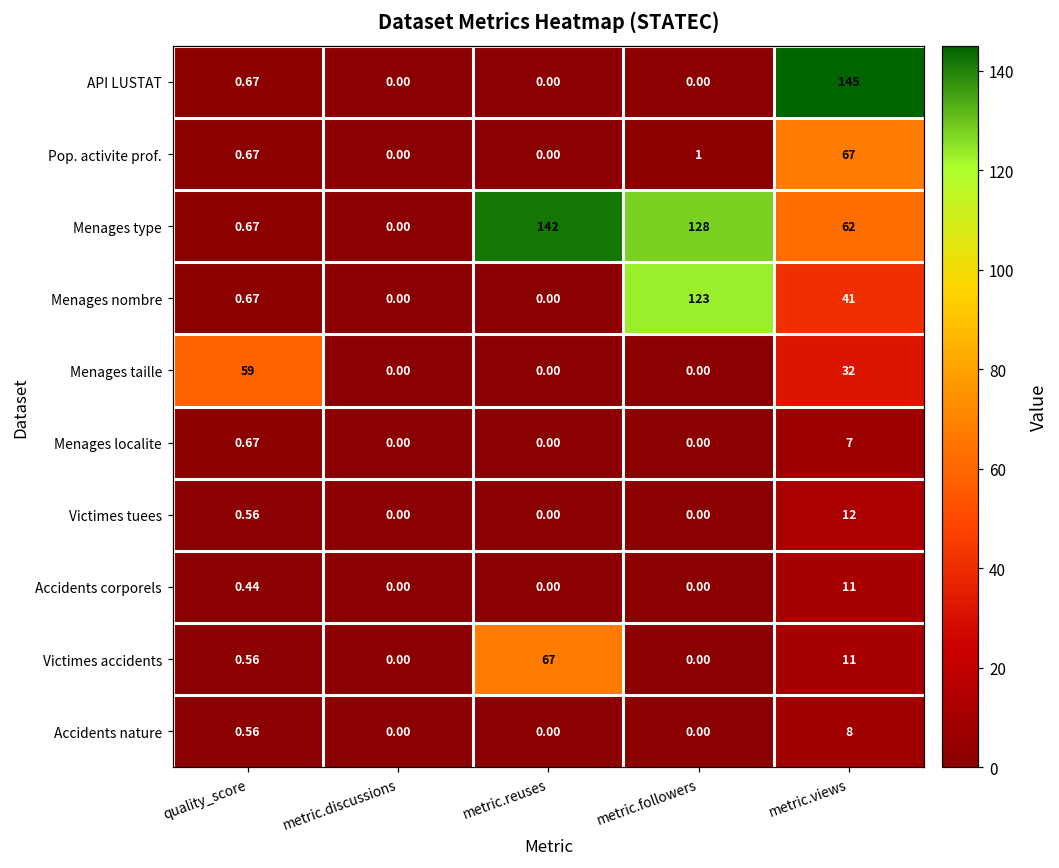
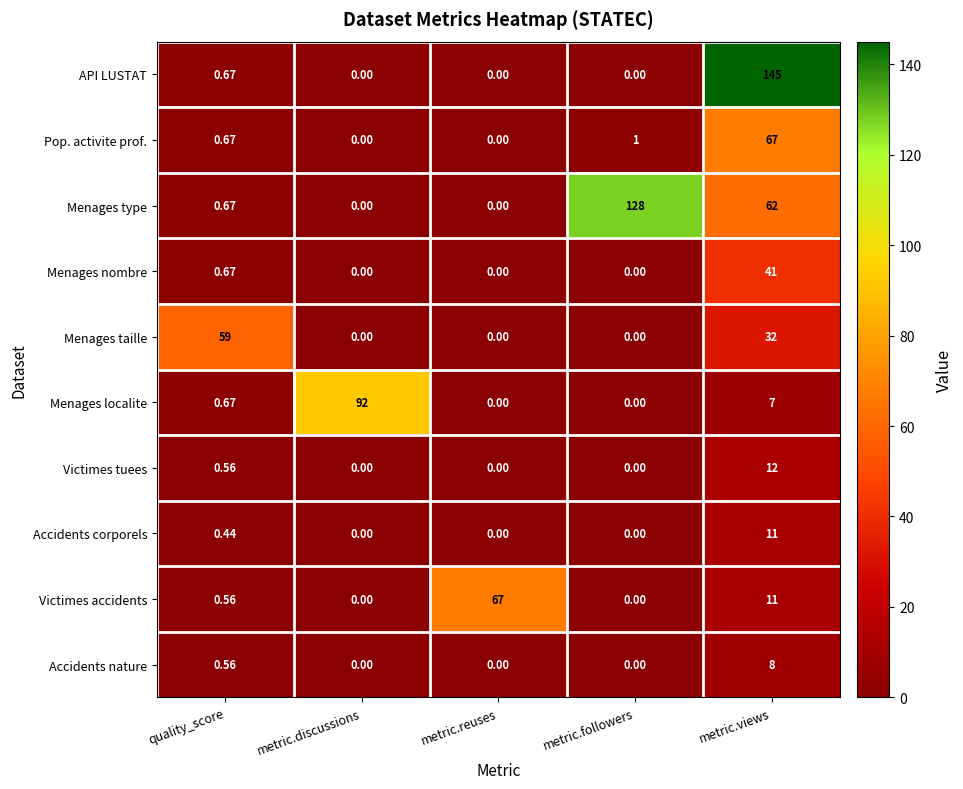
Menages type, metric.reuses: 142 -> 0.00
Menages nombre, metric.followers: 123 -> 0.00
Menages localite, metric.discussions: 0.00 -> 92
